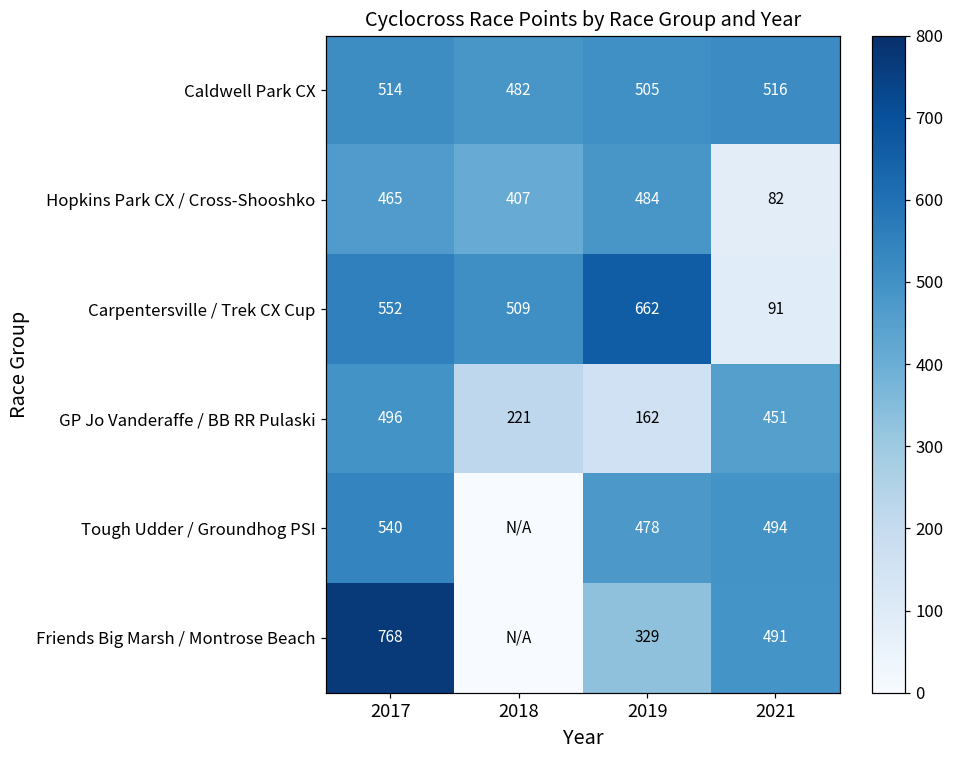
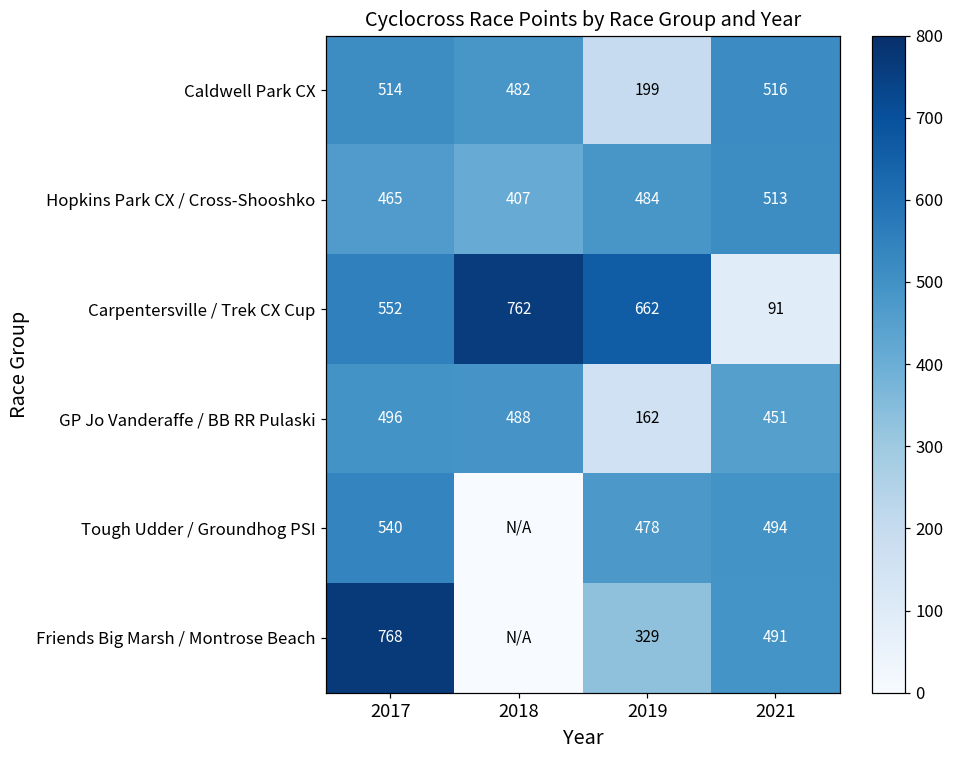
Caldwell Park CX, 2019: 505 -> 199
Hopkins Park CX / Cross-Shooshko, 2021: 82 -> 513
Carpentersville / Trek CX Cup, 2018: 509 -> 762
GP Jo Vanderaffe / BB RR Pulaski, 2018: 221 -> 488
